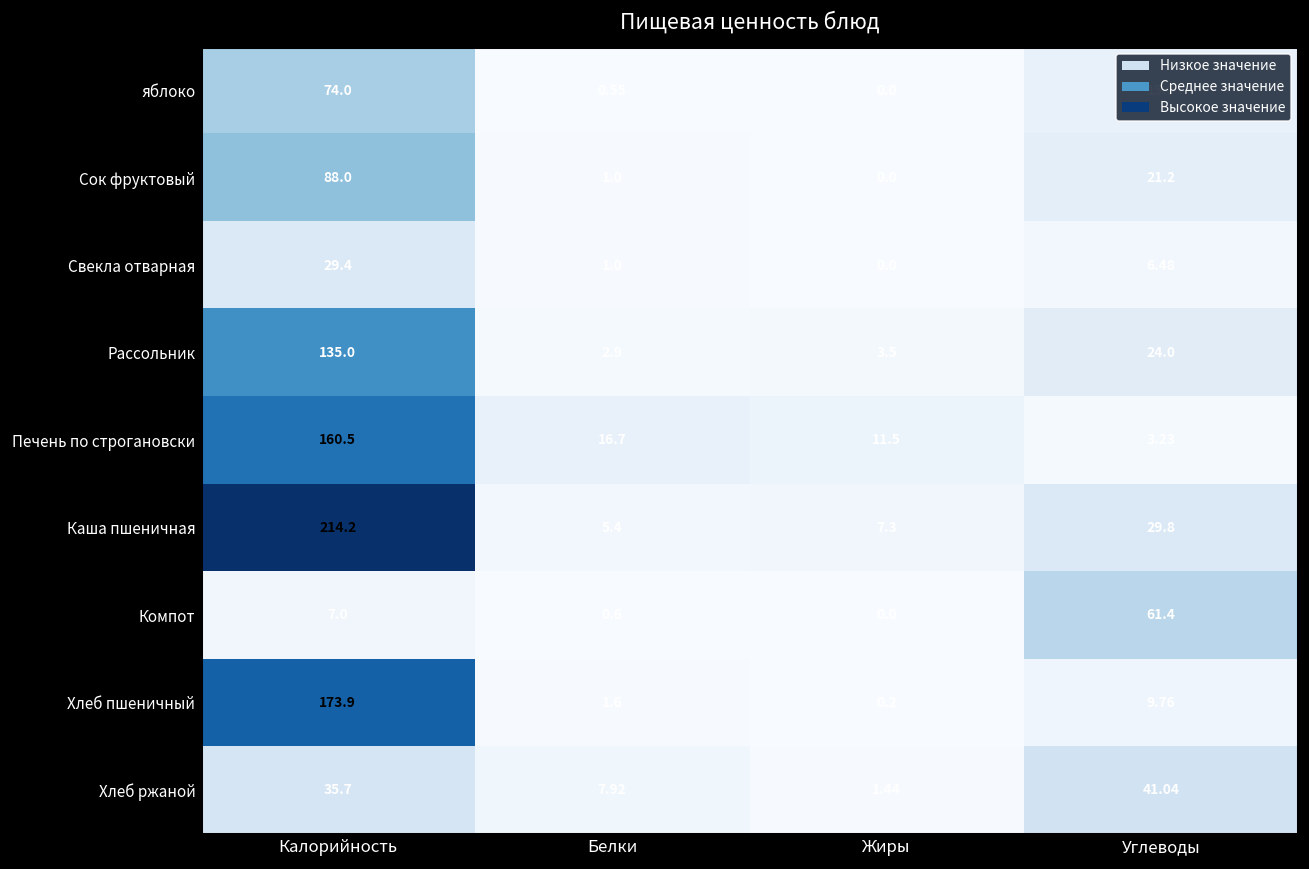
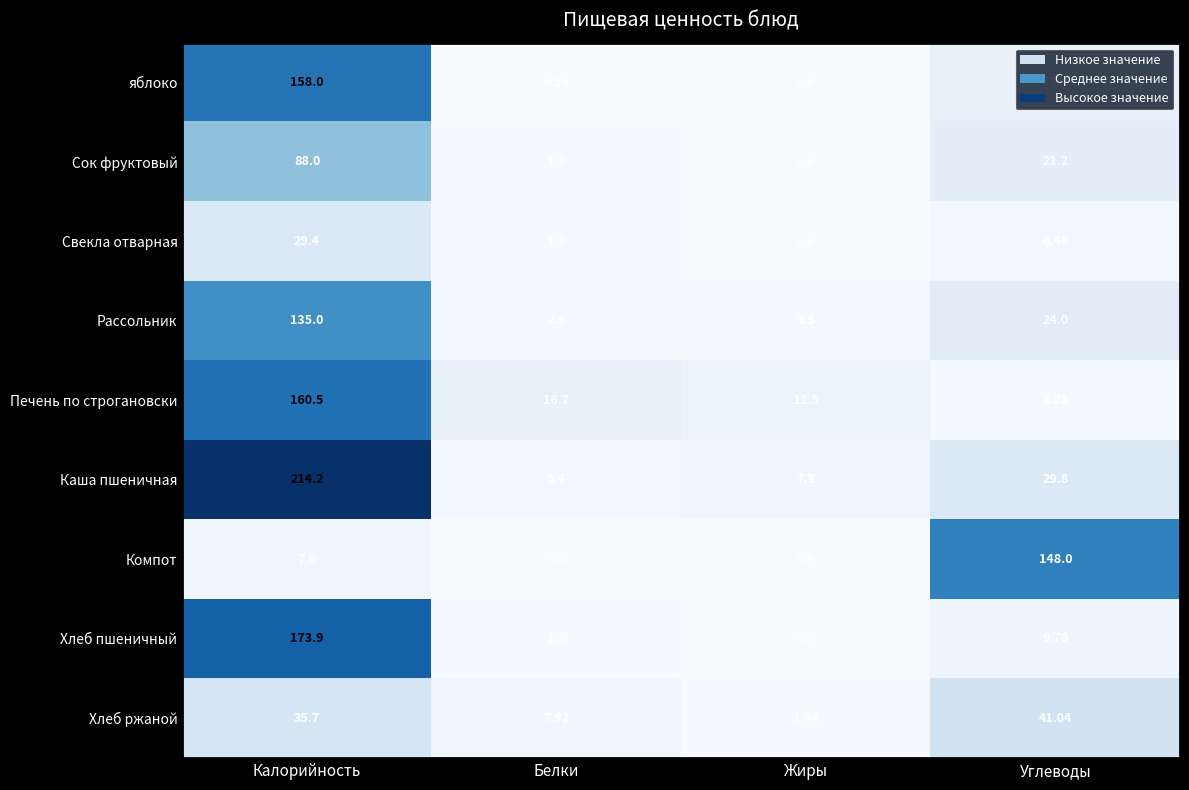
яблоко, Калорийность: 74.0 -> 158.0
Компот, Углеводы: 61.4 -> 148.0
